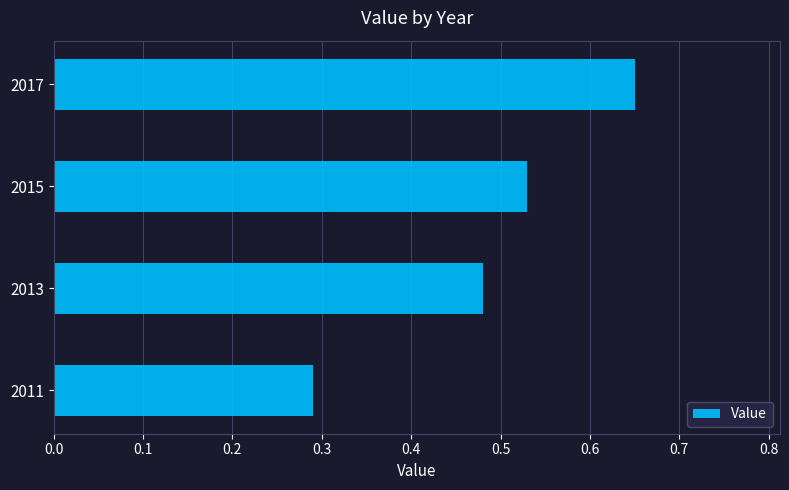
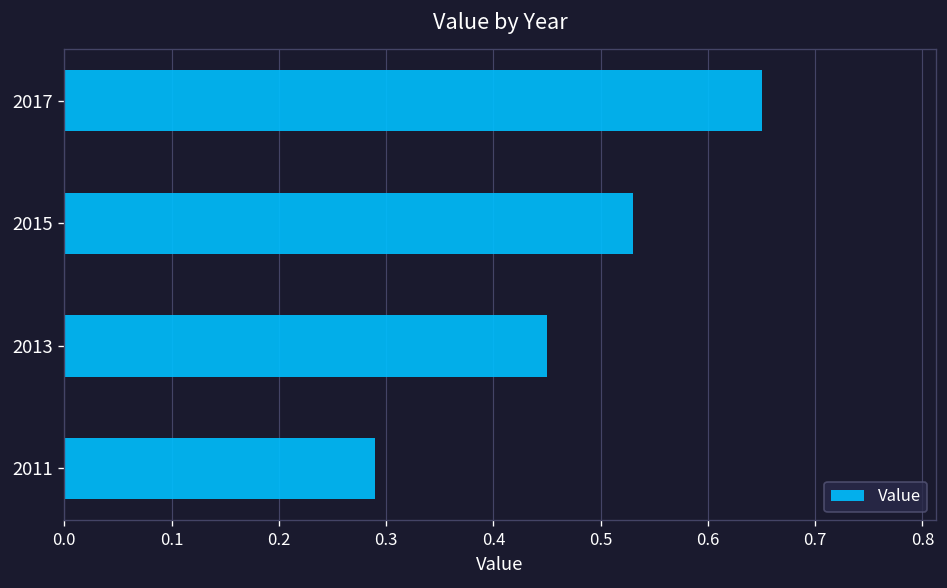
2013: 0.48 -> 0.45
